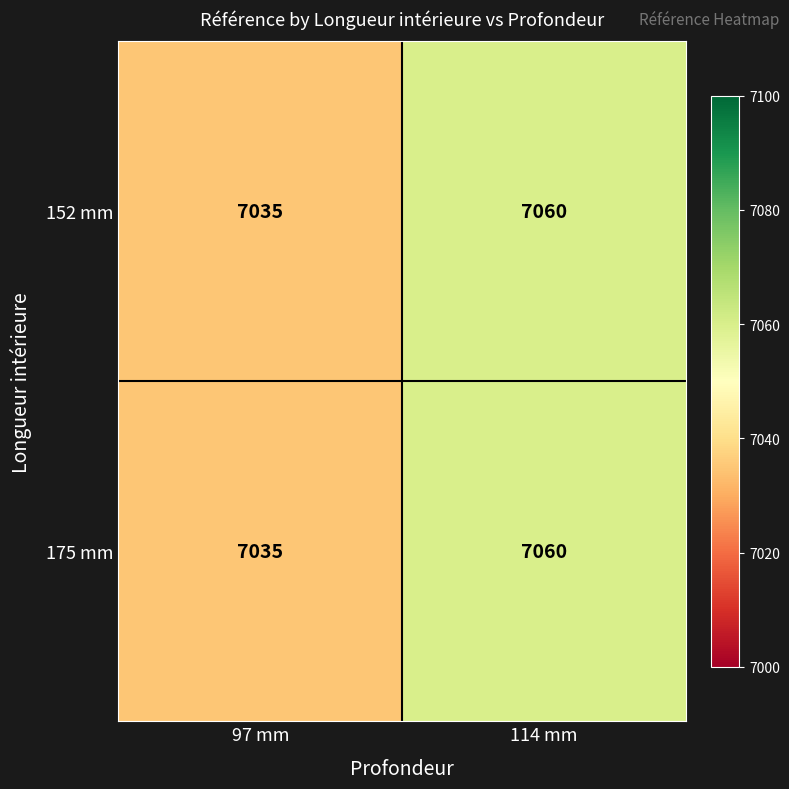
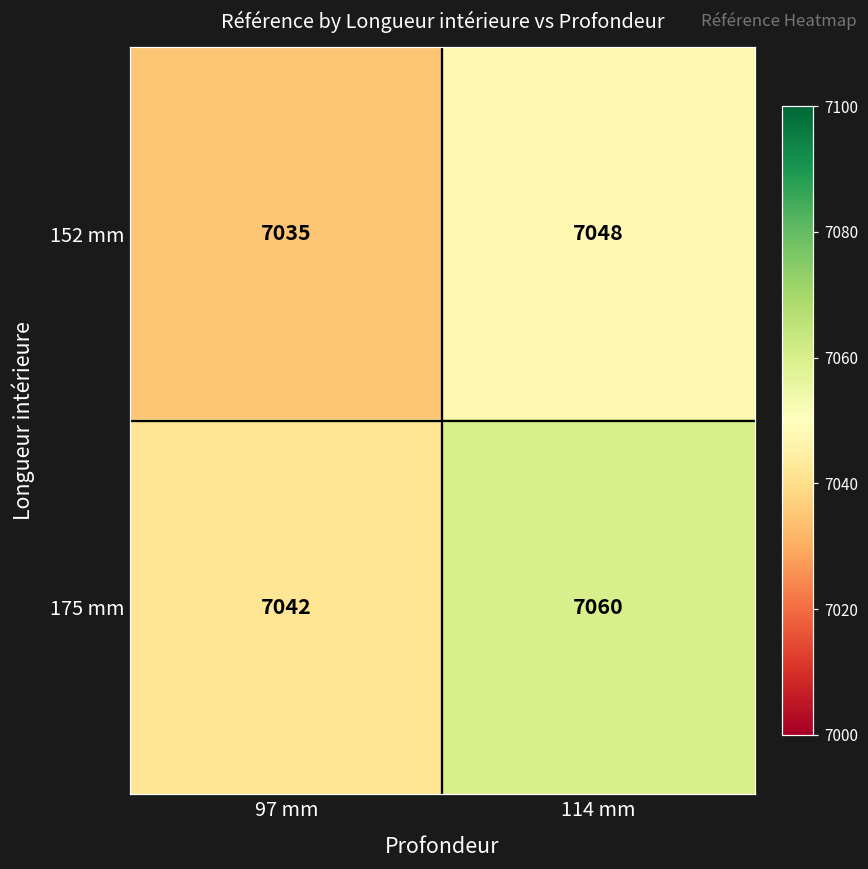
152 mm, 114 mm: 7060 -> 7048
175 mm, 97 mm: 7035 -> 7042
